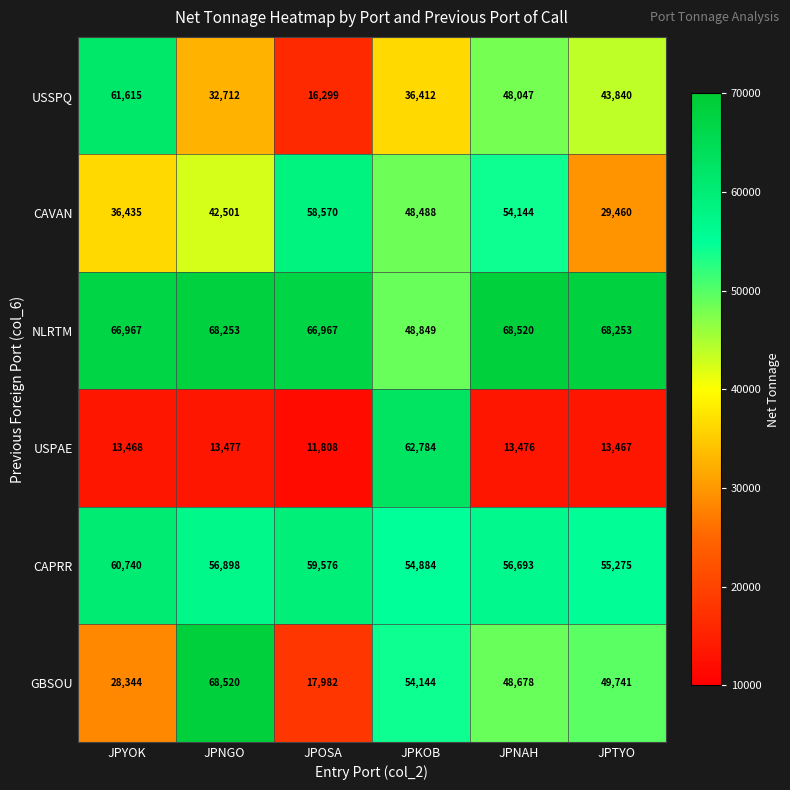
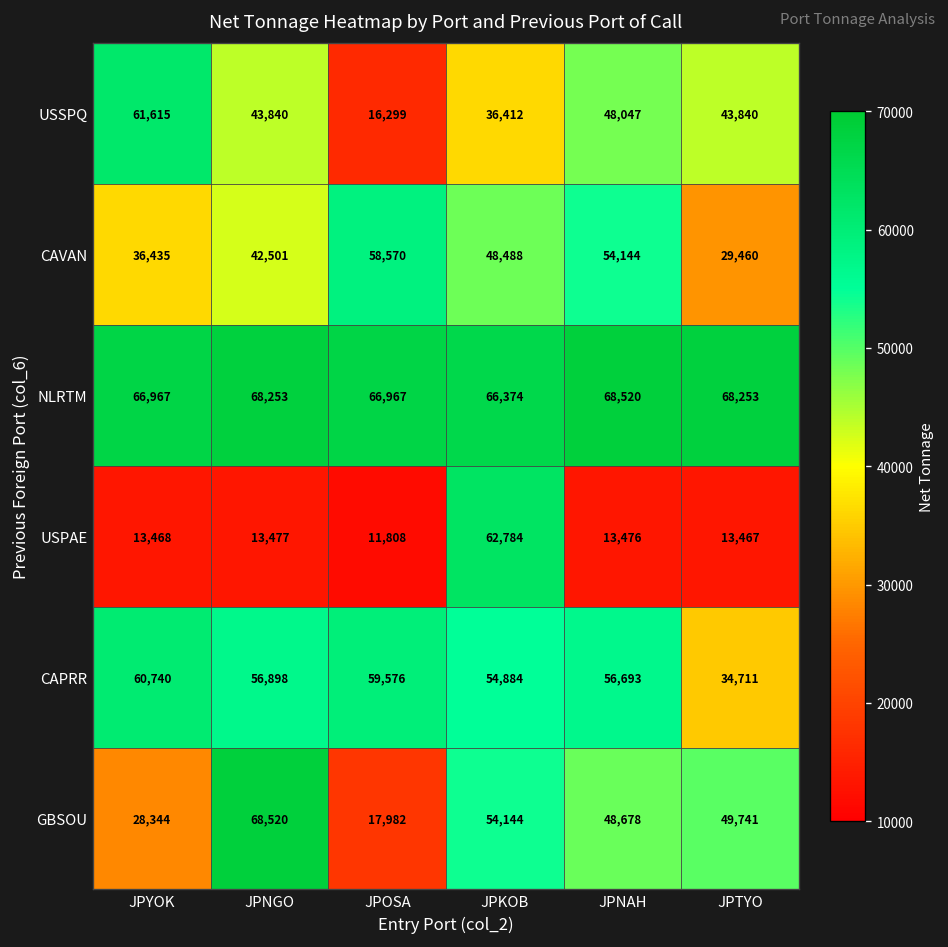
USSPQ, JPNGO: 32,712 -> 43,840
NLRTM, JPKOB: 48,849 -> 66,374
CAPRR, JPTYO: 55,275 -> 34,711
